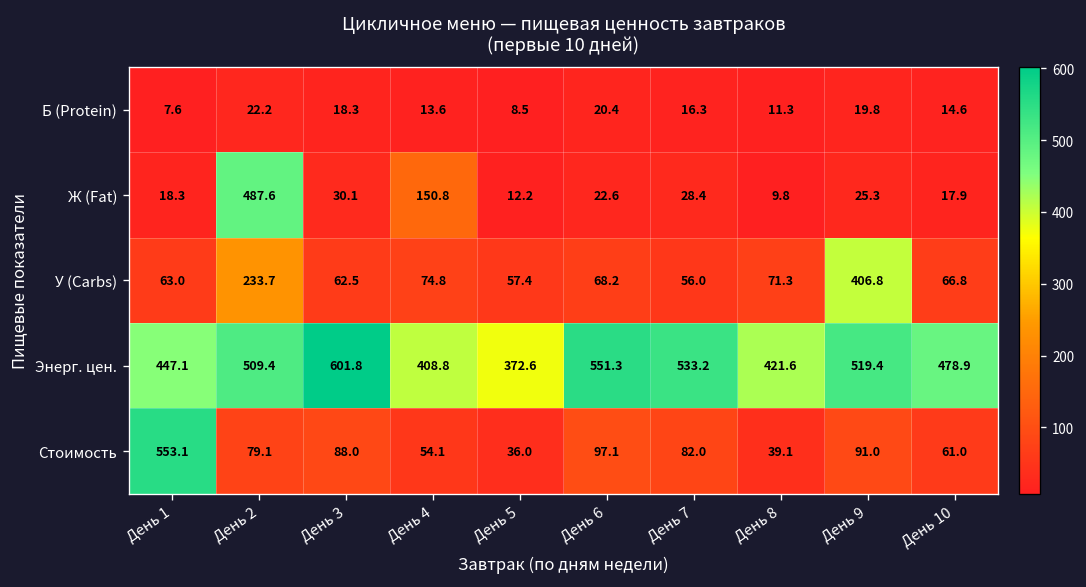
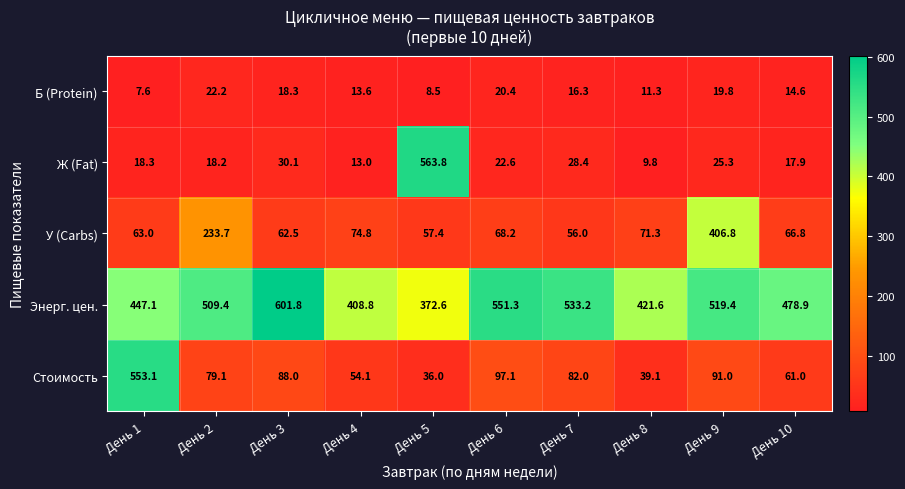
Ж (Fat), День 2: 487.6 -> 18.2
Ж (Fat), День 4: 150.8 -> 13.0
Ж (Fat), День 5: 12.2 -> 563.8
